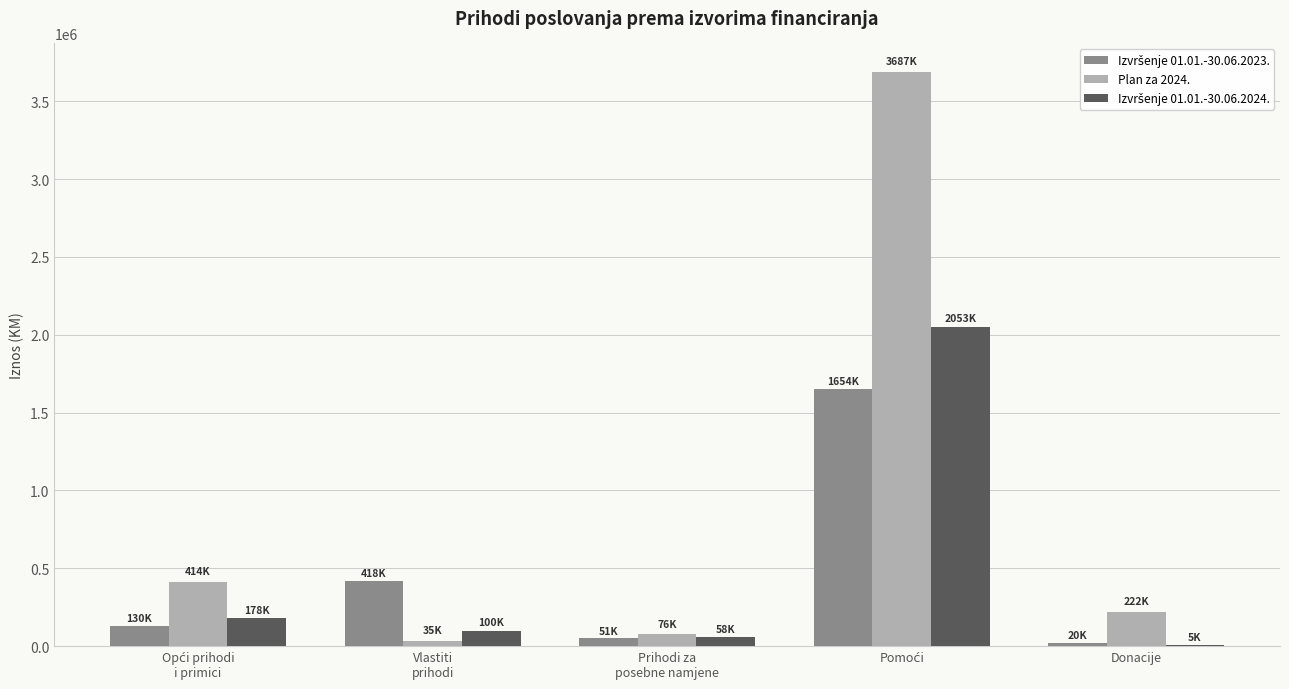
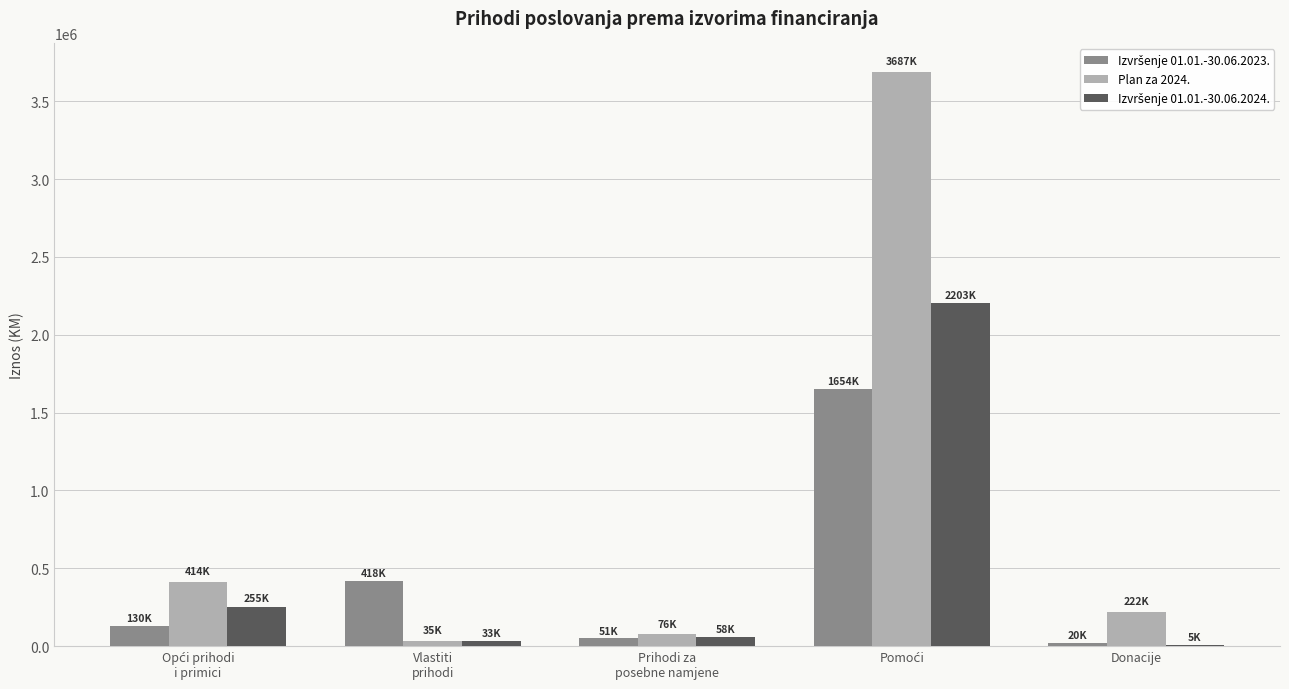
Izvršenje 01.01.-30.06.2024., Opći prihodi i primici: 178K -> 255K
Izvršenje 01.01.-30.06.2024., Vlastiti prihodi: 100K -> 33K
Izvršenje 01.01.-30.06.2024., Pomoći: 2053K -> 2203K
